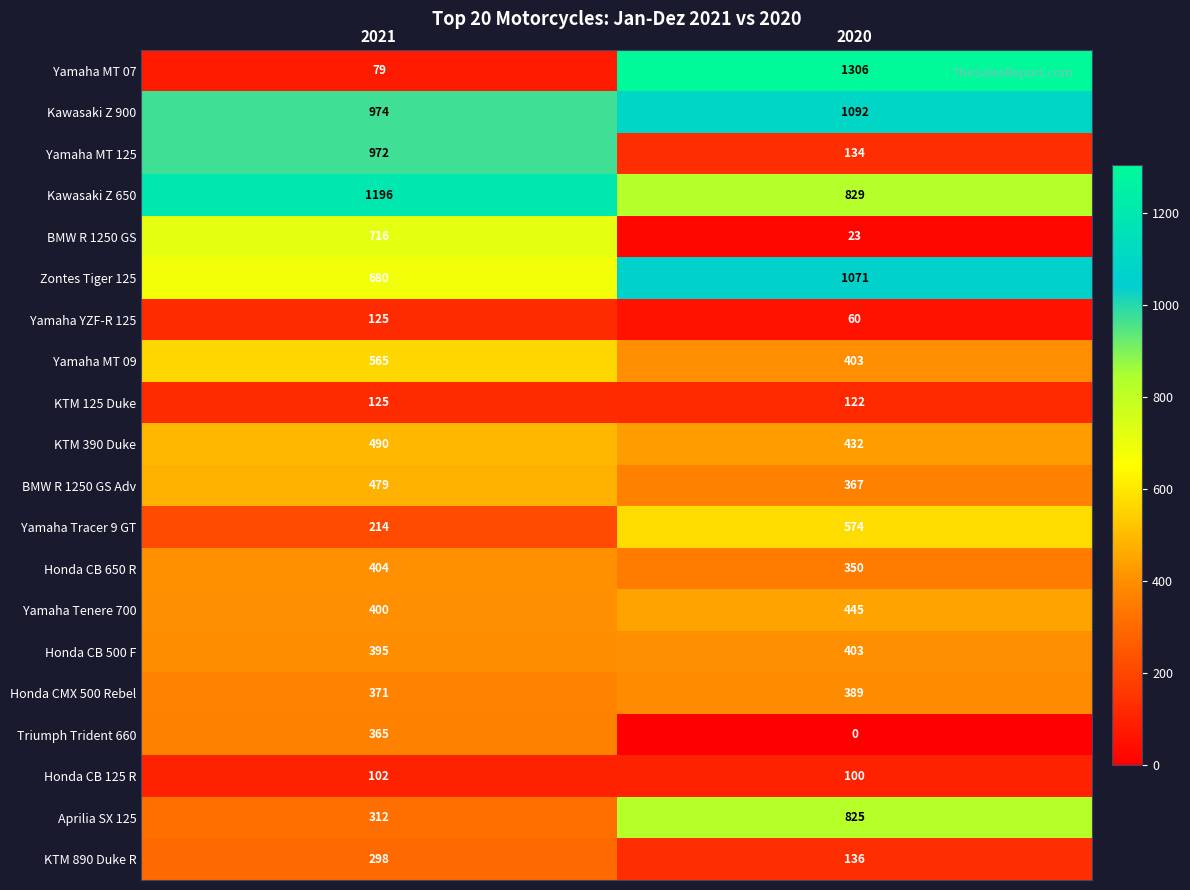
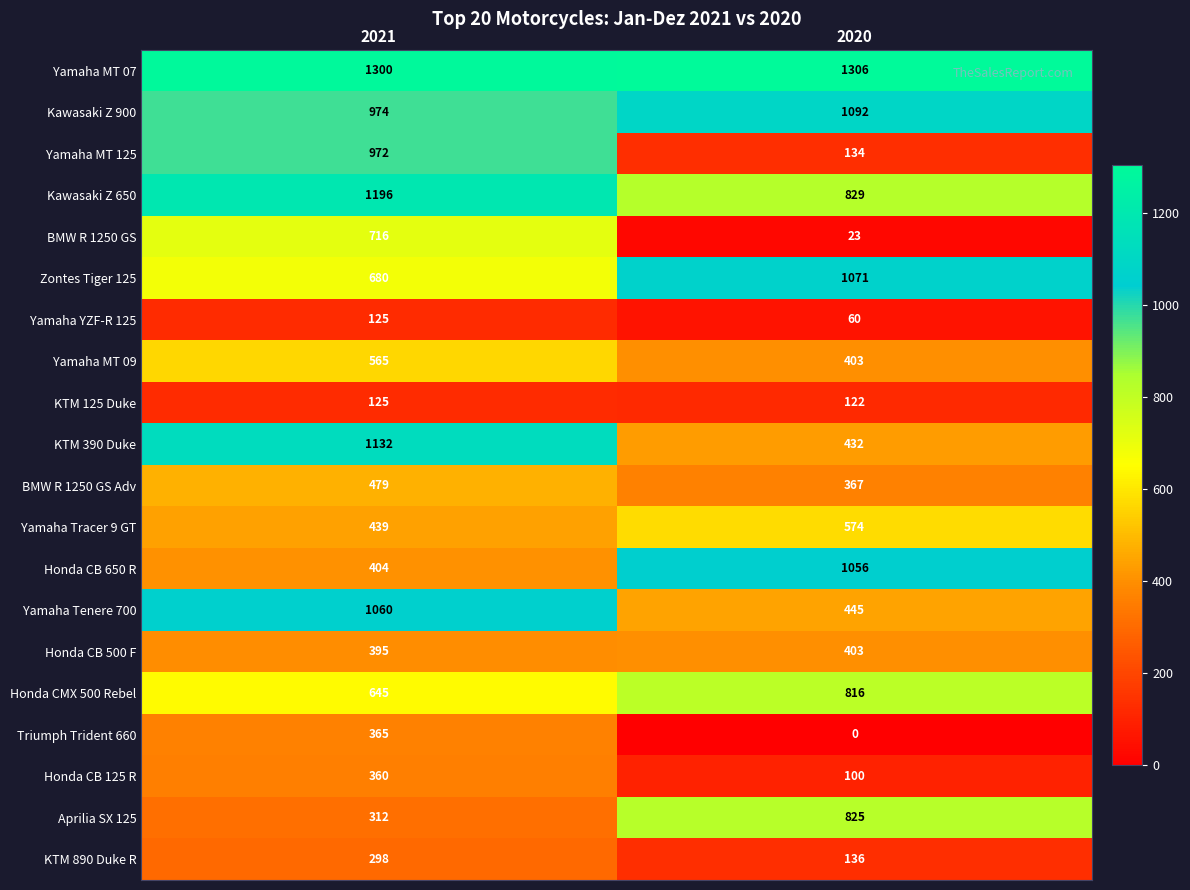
Yamaha MT 07, 2021: 79 -> 1300
KTM 390 Duke, 2021: 490 -> 1132
Yamaha Tracer 9 GT, 2021: 214 -> 439
Honda CB 650 R, 2020: 350 -> 1056
Yamaha Tenere 700, 2021: 400 -> 1060
Honda CMX 500 Rebel, 2021: 371 -> 645
Honda CMX 500 Rebel, 2020: 389 -> 816
Honda CB 125 R, 2021: 102 -> 360
